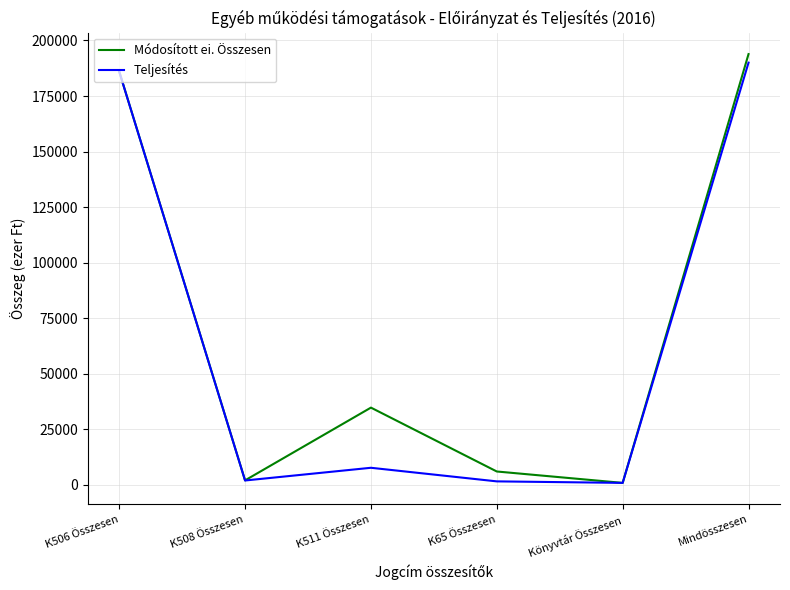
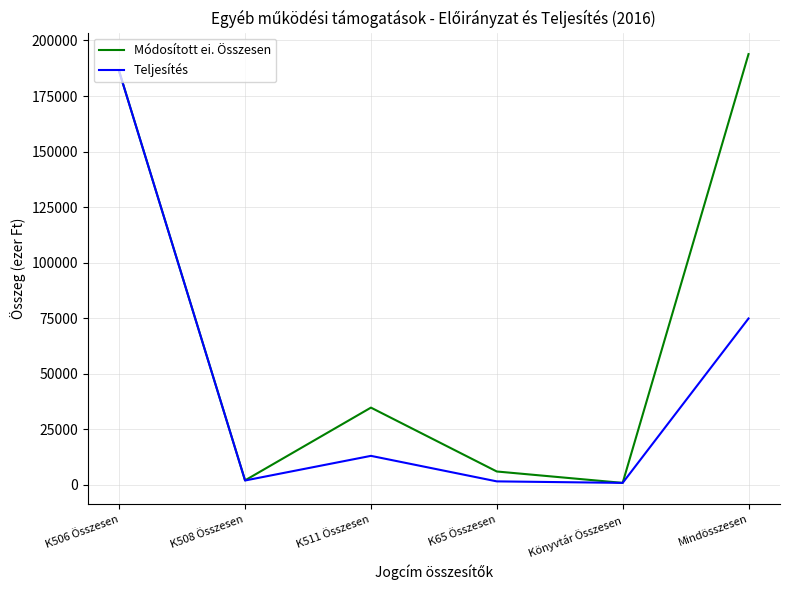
Teljesítés, K511 Összesen: 8000 -> 13000
Teljesítés, Mindösszesen: 190000 -> 75000
